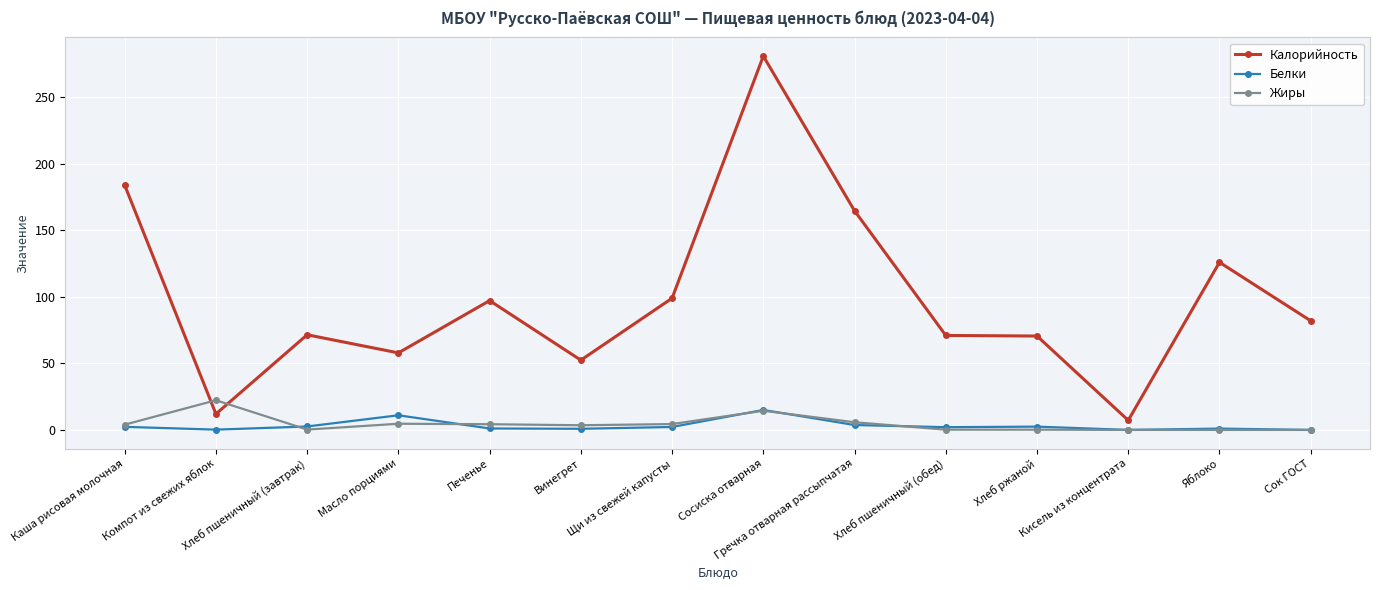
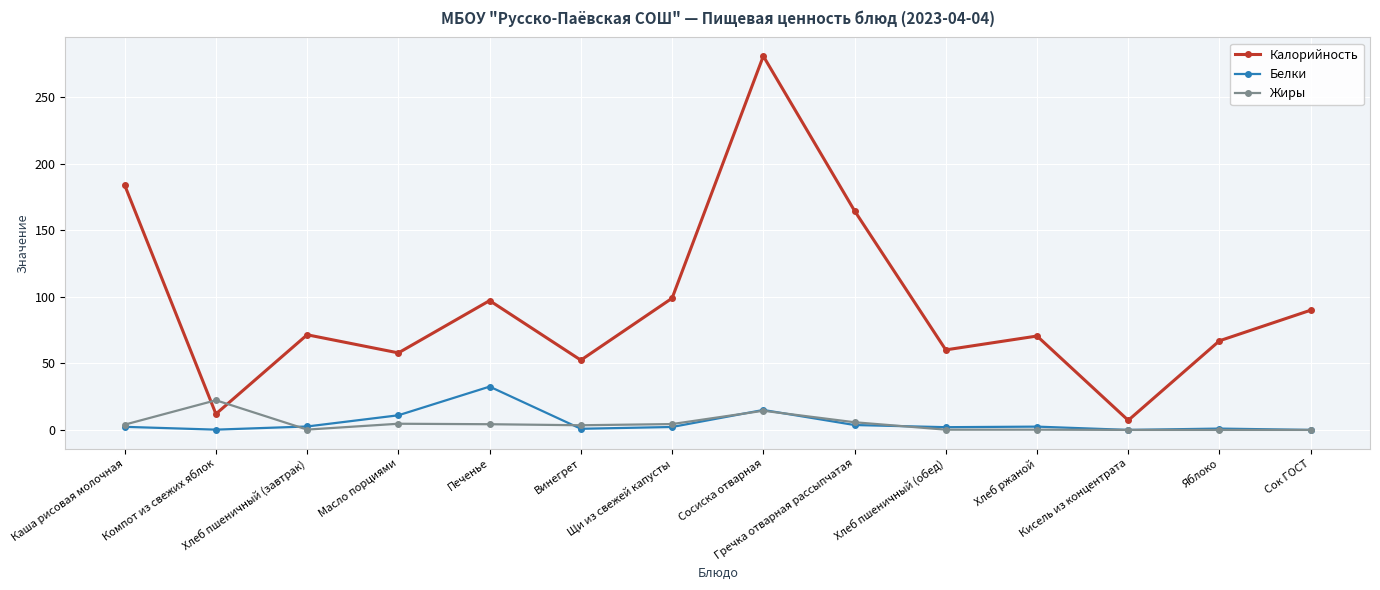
Белки, Печенье: 1 -> 33
Калорийность, Хлеб пшеничный (обед): 71 -> 60
Калорийность, Яблоко: 126 -> 67
Калорийность, Сок ГОСТ: 82 -> 90
